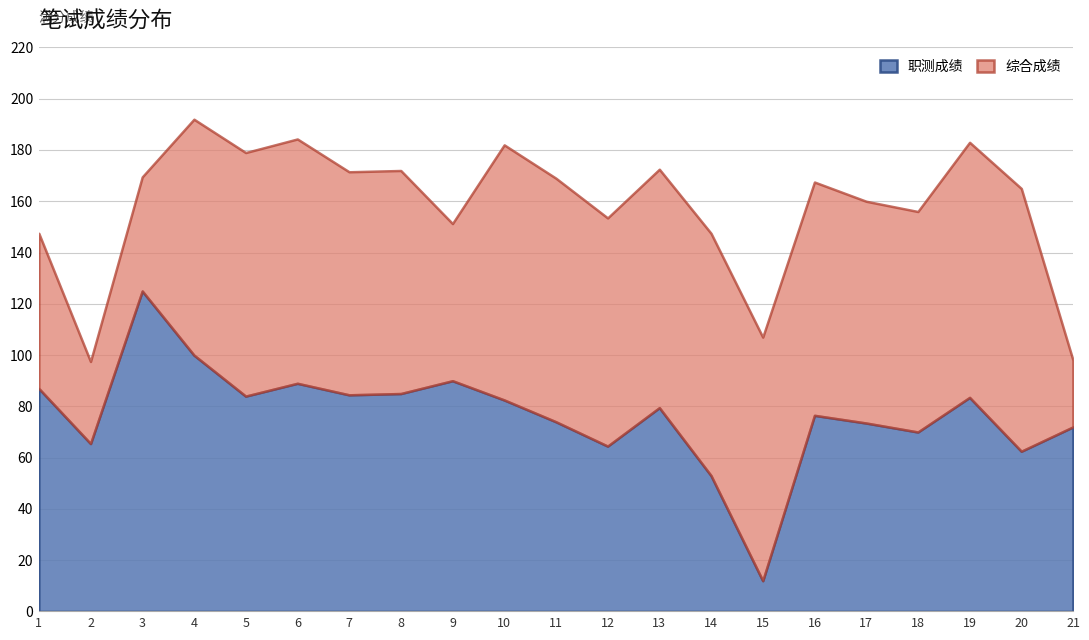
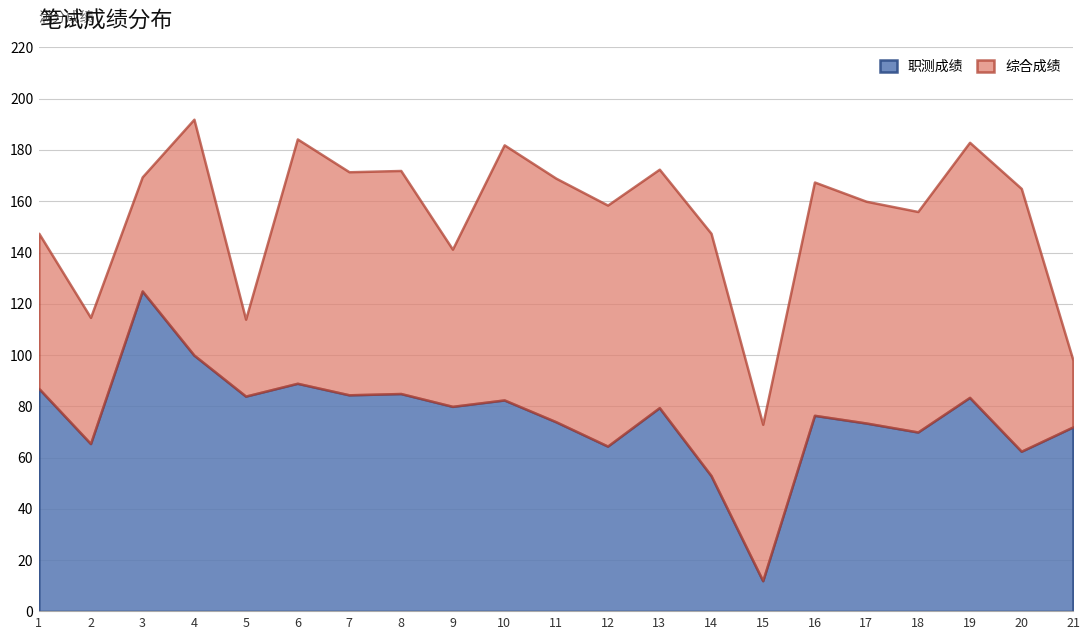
综合成绩, 2: 32 -> 49
综合成绩, 5: 95 -> 30
职测成绩, 9: 90 -> 80
综合成绩, 12: 89 -> 94
综合成绩, 15: 95 -> 61
